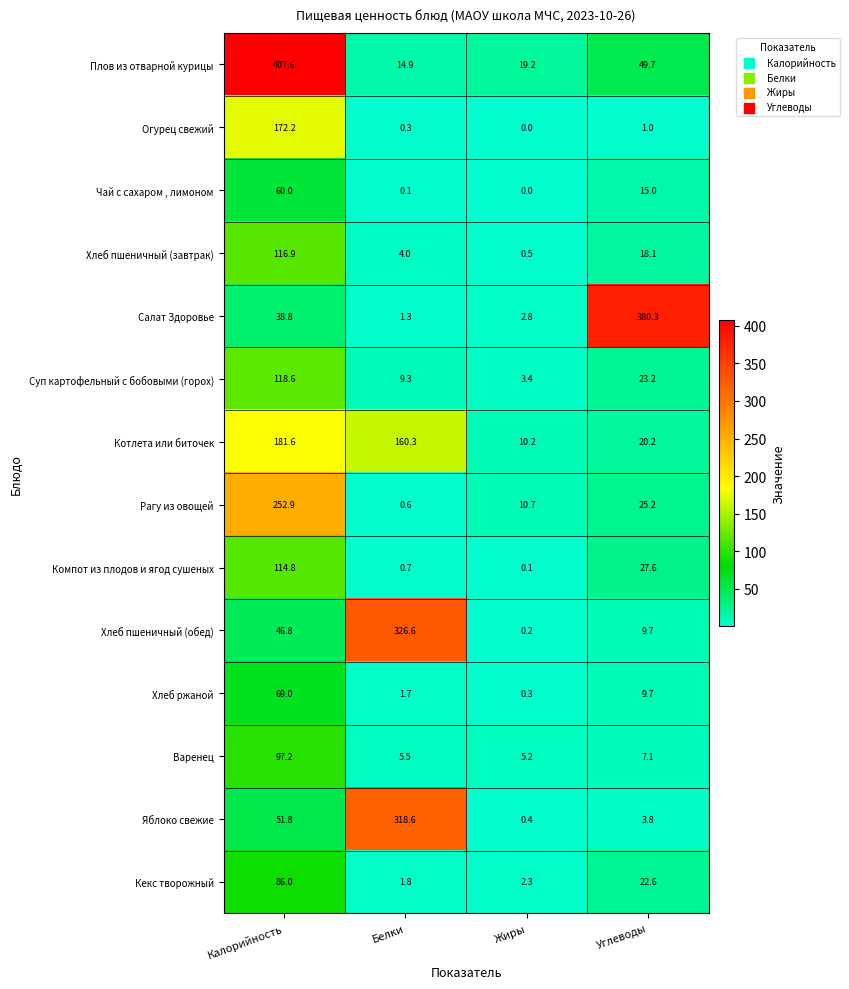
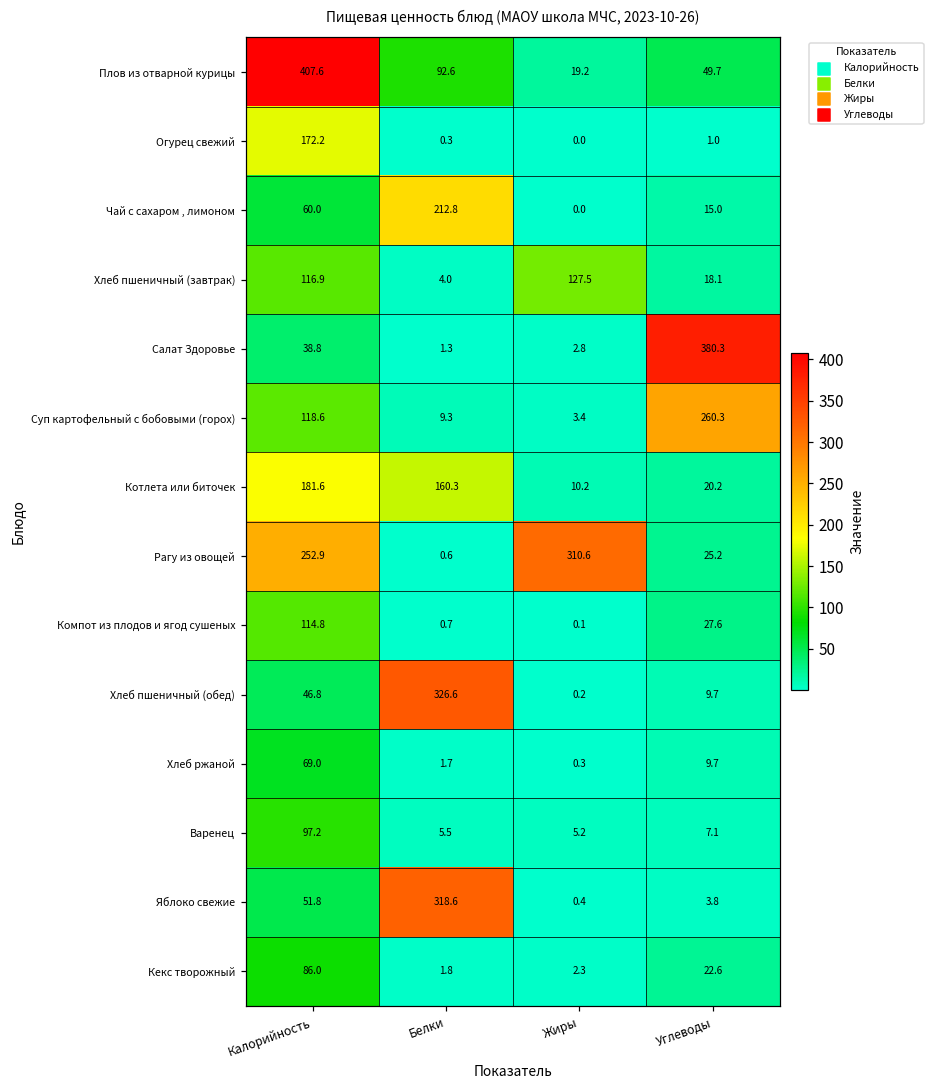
Плов из отварной курицы, Белки: 14.9 -> 92.6
Чай с сахаром , лимоном, Белки: 0.1 -> 212.8
Хлеб пшеничный (завтрак), Жиры: 0.5 -> 127.5
Суп картофельный с бобовыми (горох), Углеводы: 23.2 -> 260.3
Рагу из овощей, Жиры: 10.7 -> 310.6
